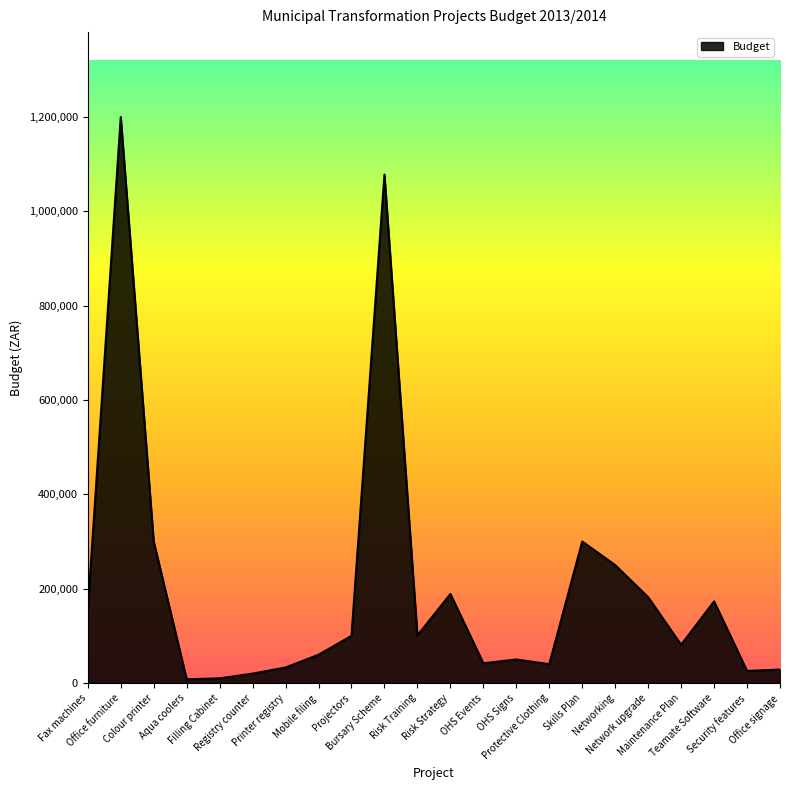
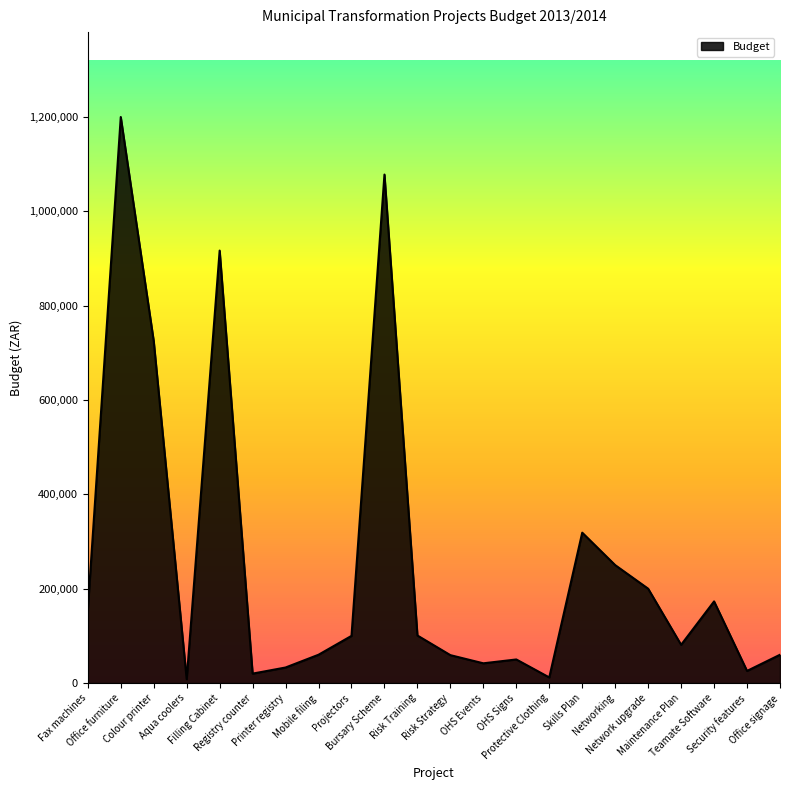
Colour printer: 300,000 -> 720,000
Filling Cabinet: 10,000 -> 920,000
Risk Strategy: 190,000 -> 60,000
Protective Clothing: 40,000 -> 10,000
Skills Plan: 300,000 -> 320,000
Network upgrade: 180,000 -> 200,000
Office signage: 30,000 -> 60,000
